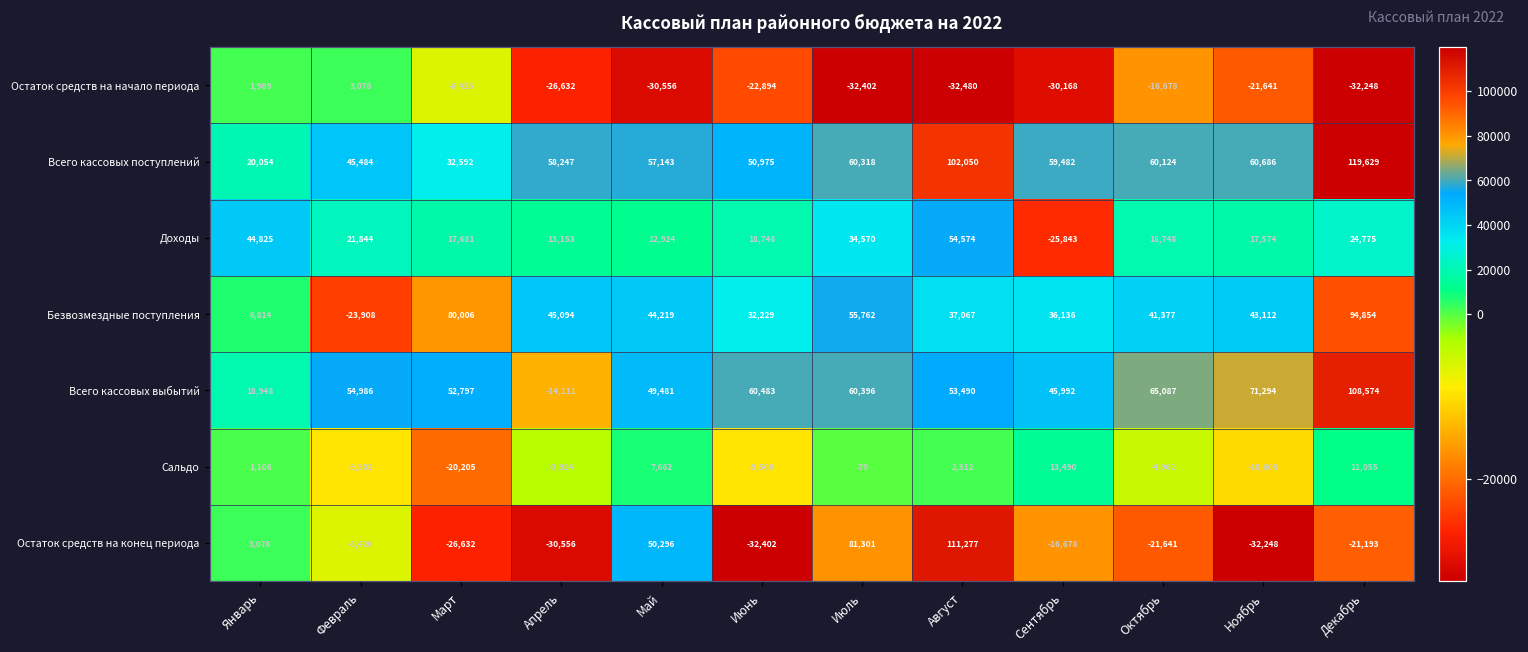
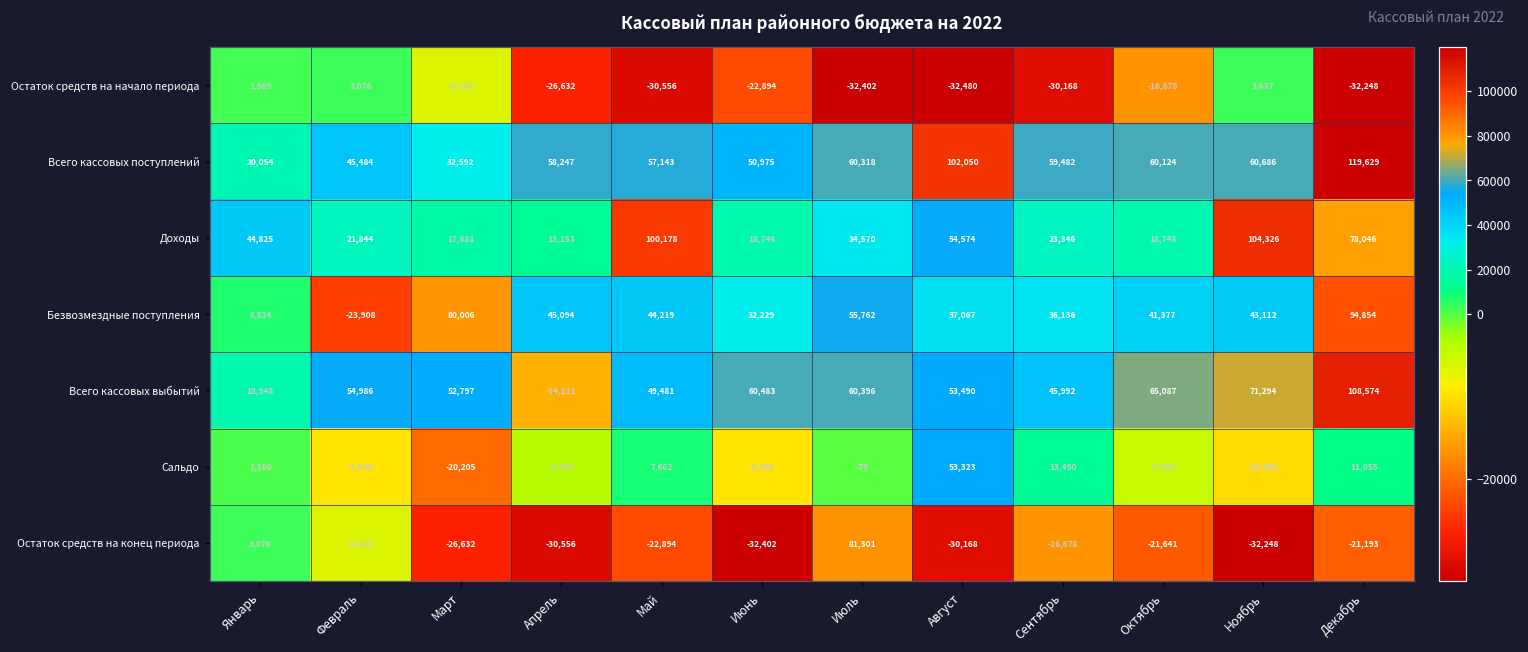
Остаток средств на начало периода, Ноябрь: -21,641 -> 3,637
Доходы, Май: 12,924 -> 100,178
Доходы, Сентябрь: -25,843 -> 23,346
Доходы, Ноябрь: 17,574 -> 104,326
Доходы, Декабрь: 24,775 -> 78,046
Сальдо, Август: 2,312 -> 53,323
Остаток средств на конец периода, Май: 50,296 -> -22,894
Остаток средств на конец периода, Август: 111,277 -> -30,168
